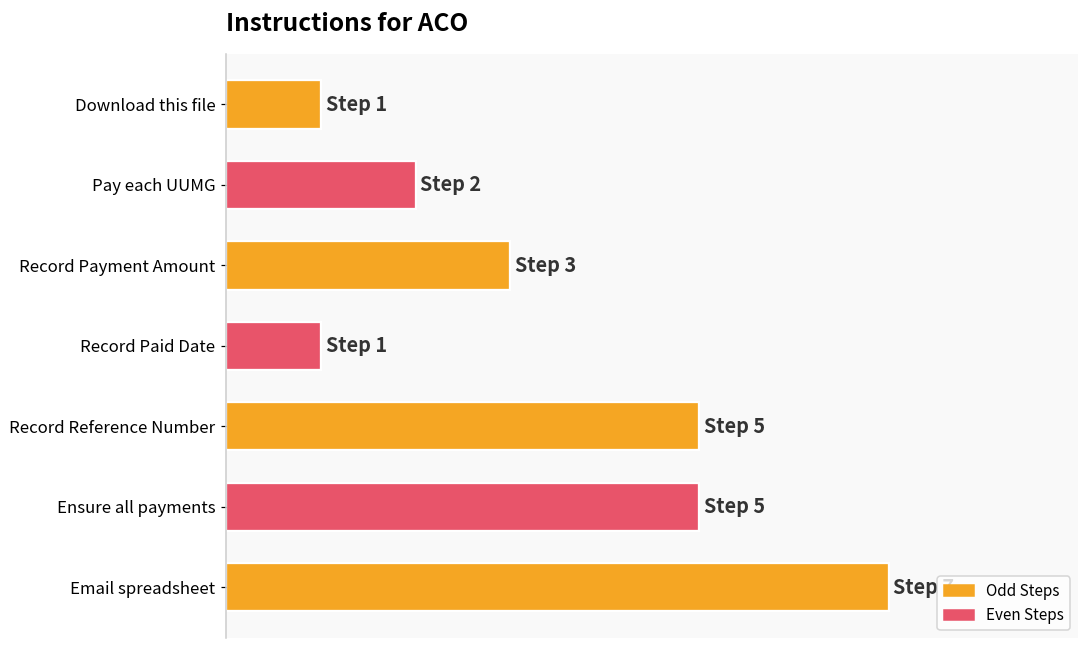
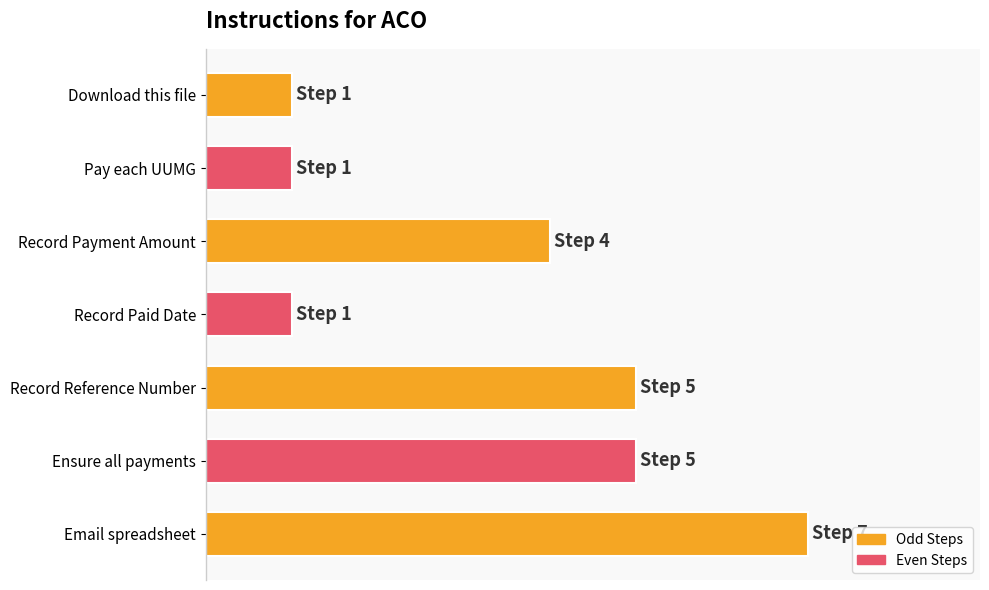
Pay each UUMG: 2 -> 1
Record Payment Amount: 3 -> 4
